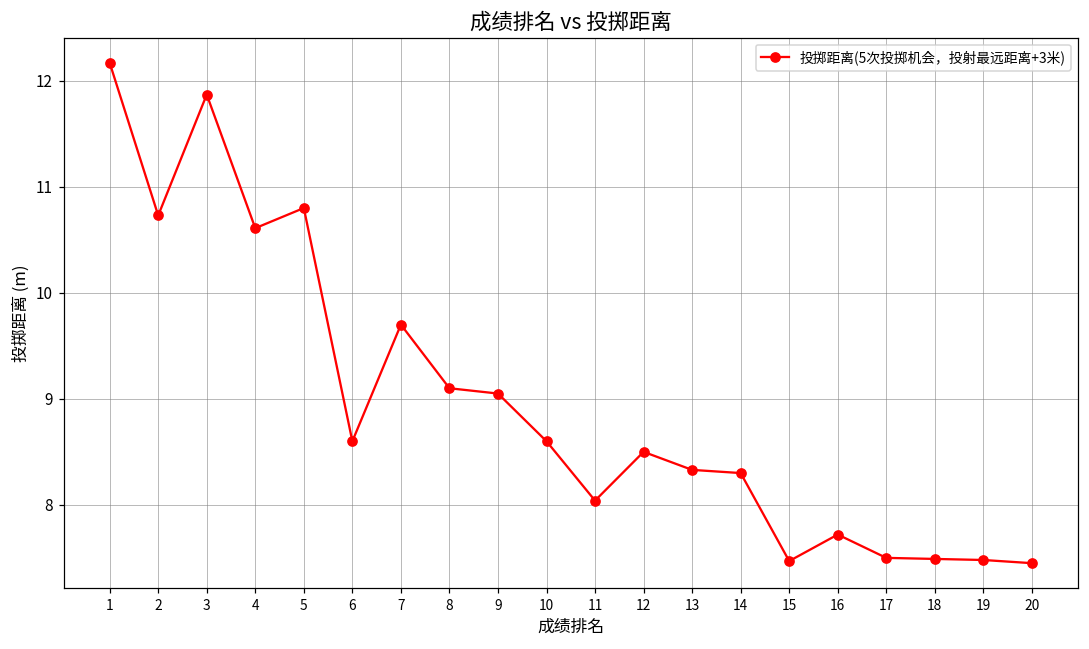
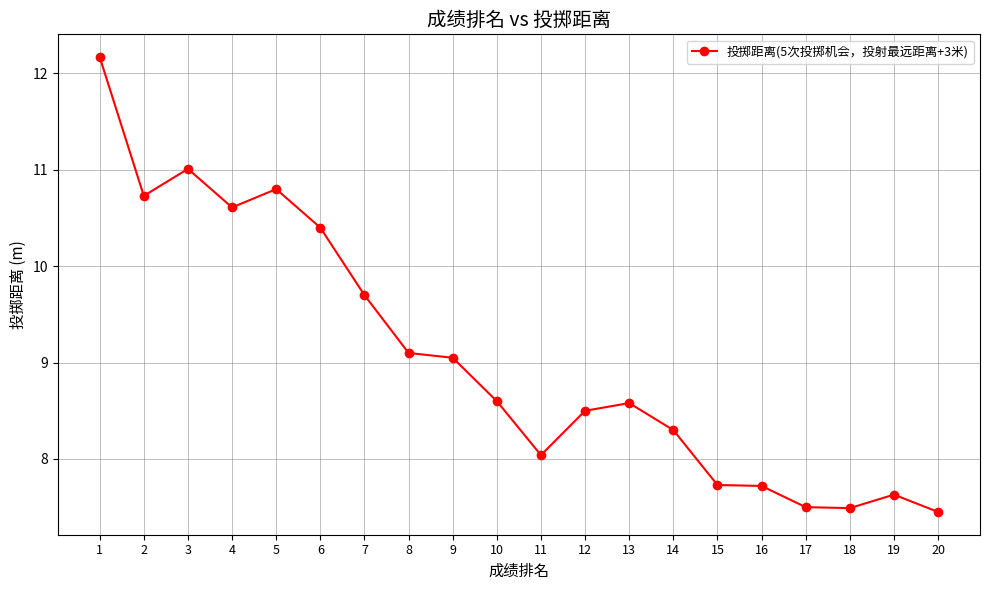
3: 11.9 -> 11.0
6: 8.6 -> 10.4
13: 8.3 -> 8.6
15: 7.5 -> 7.7
19: 7.5 -> 7.6
